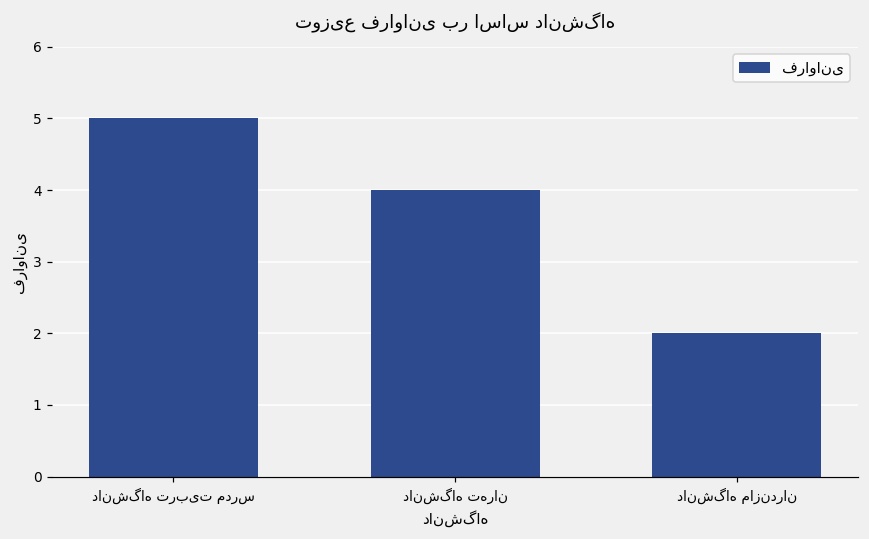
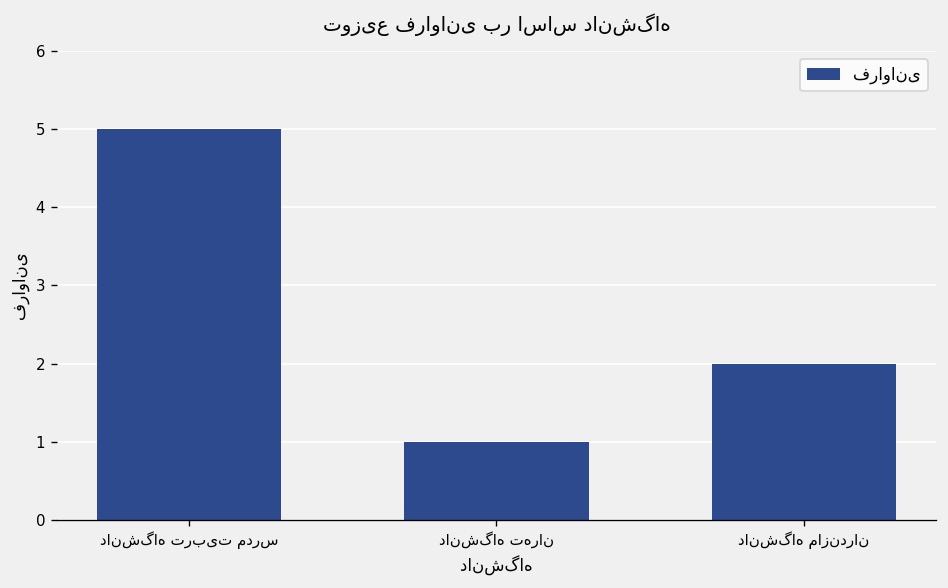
دانشگاه تهران: 4 -> 1
